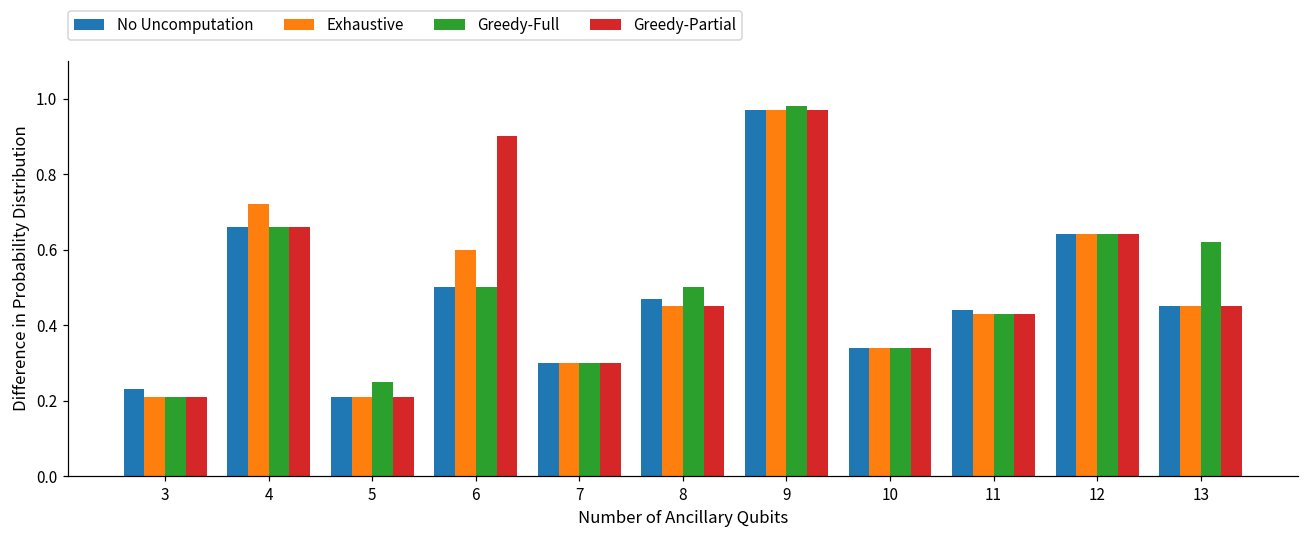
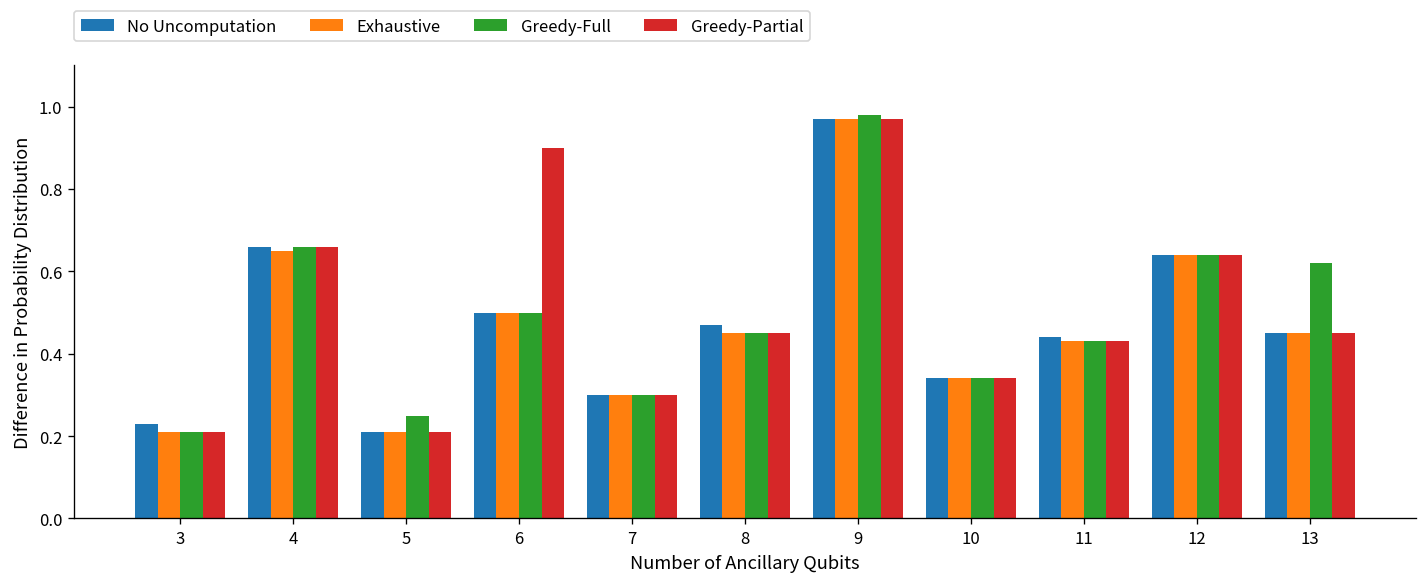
Exhaustive, 4: 0.72 -> 0.65
Exhaustive, 6: 0.6 -> 0.5
Greedy-Full, 8: 0.50 -> 0.45
